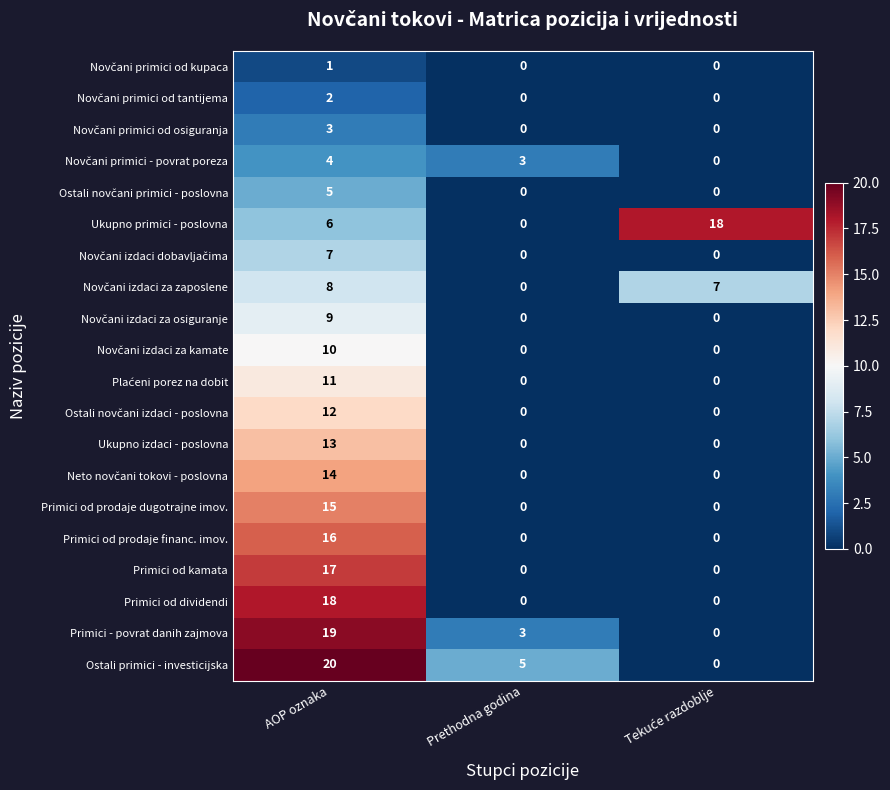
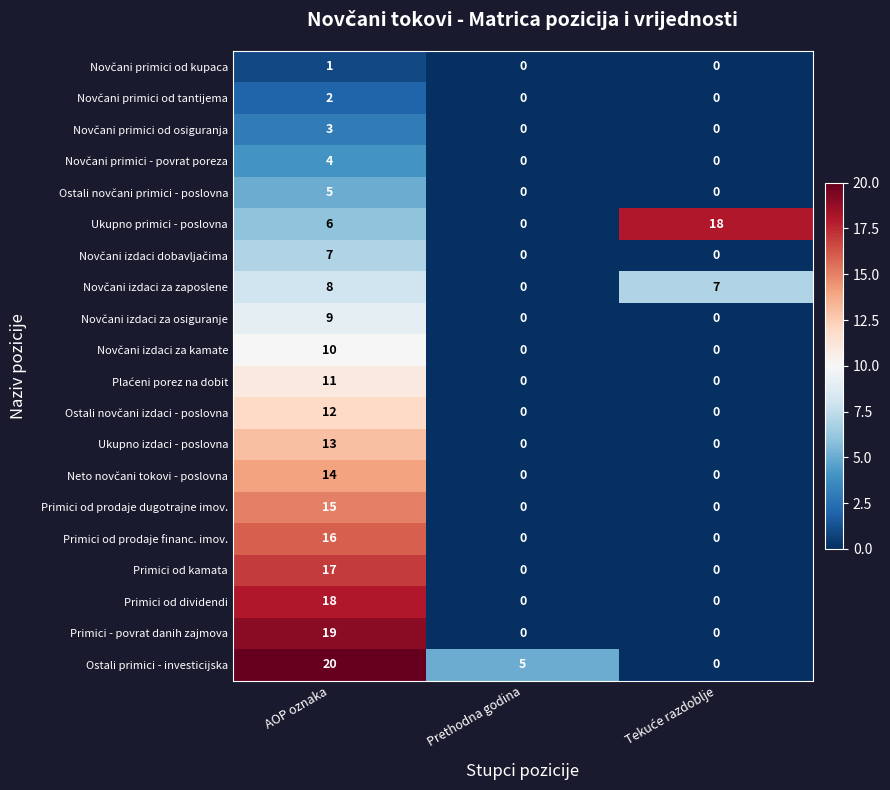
Novčani primici - povrat poreza, Prethodna godina: 3 -> 0
Primici - povrat danih zajmova, Prethodna godina: 3 -> 0
